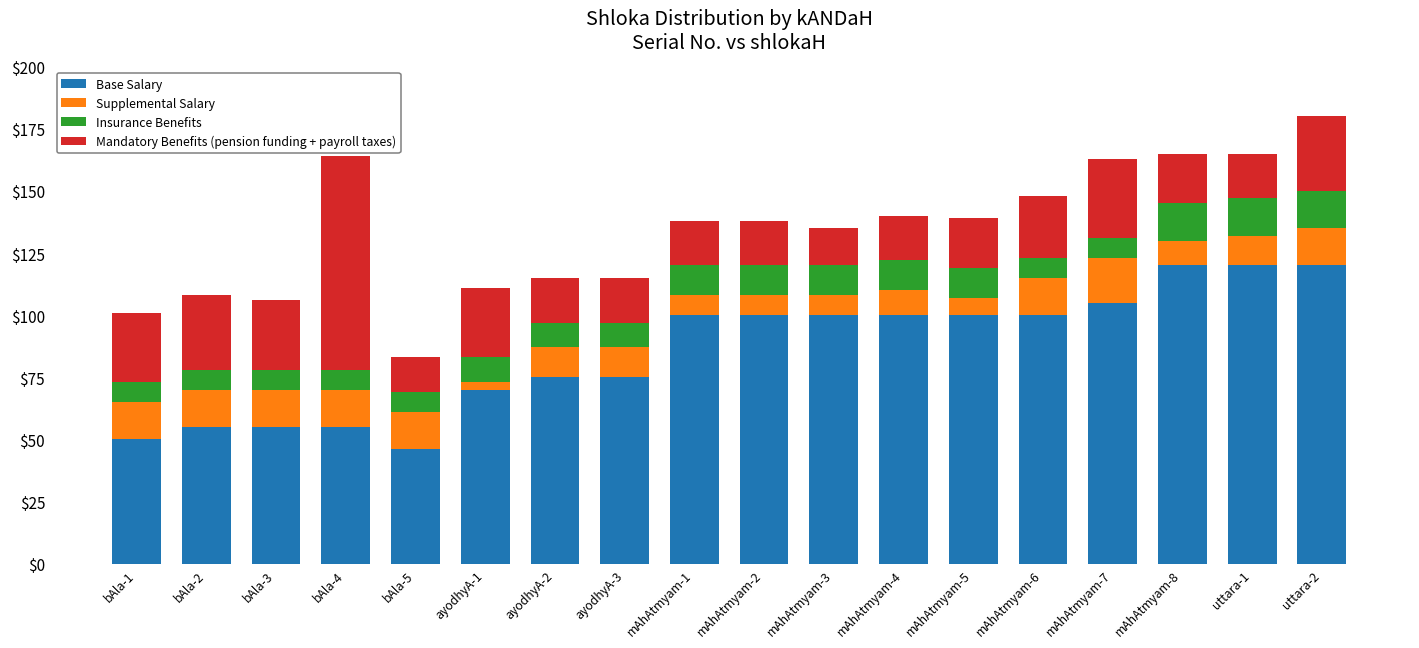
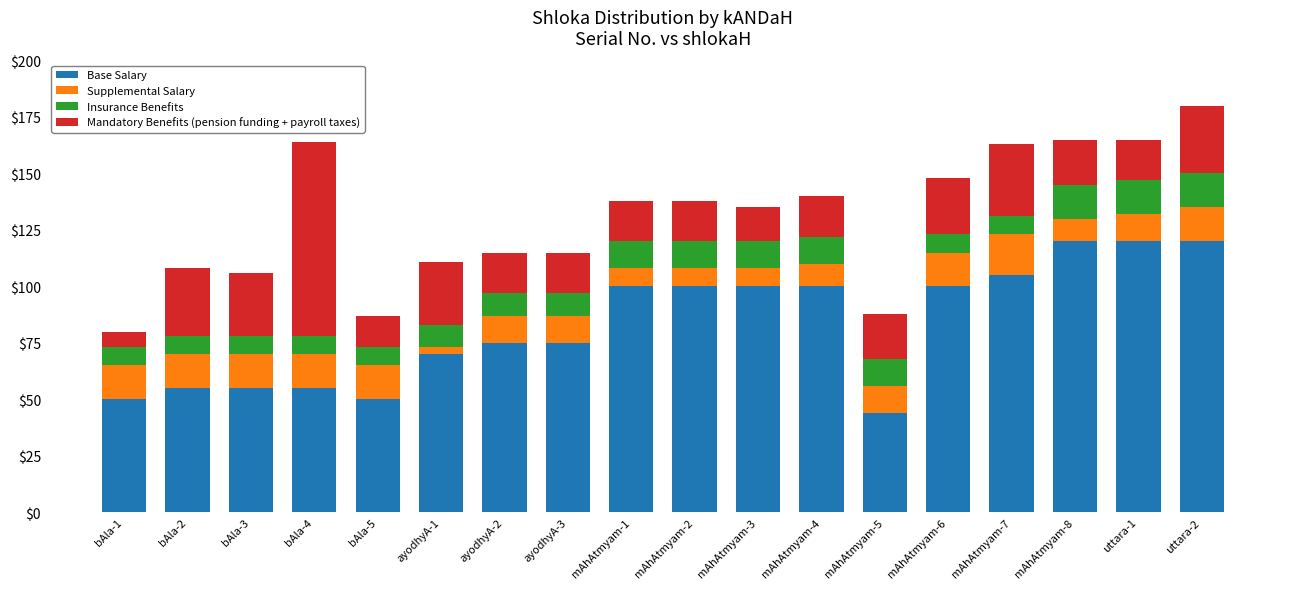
Mandatory Benefits (pension funding + payroll taxes), bAla-1: $28 -> $7
Base Salary, bAla-5: $46 -> $50
Base Salary, mAhAtmyam-5: $100 -> $44
Supplemental Salary, mAhAtmyam-5: $7 -> $12
